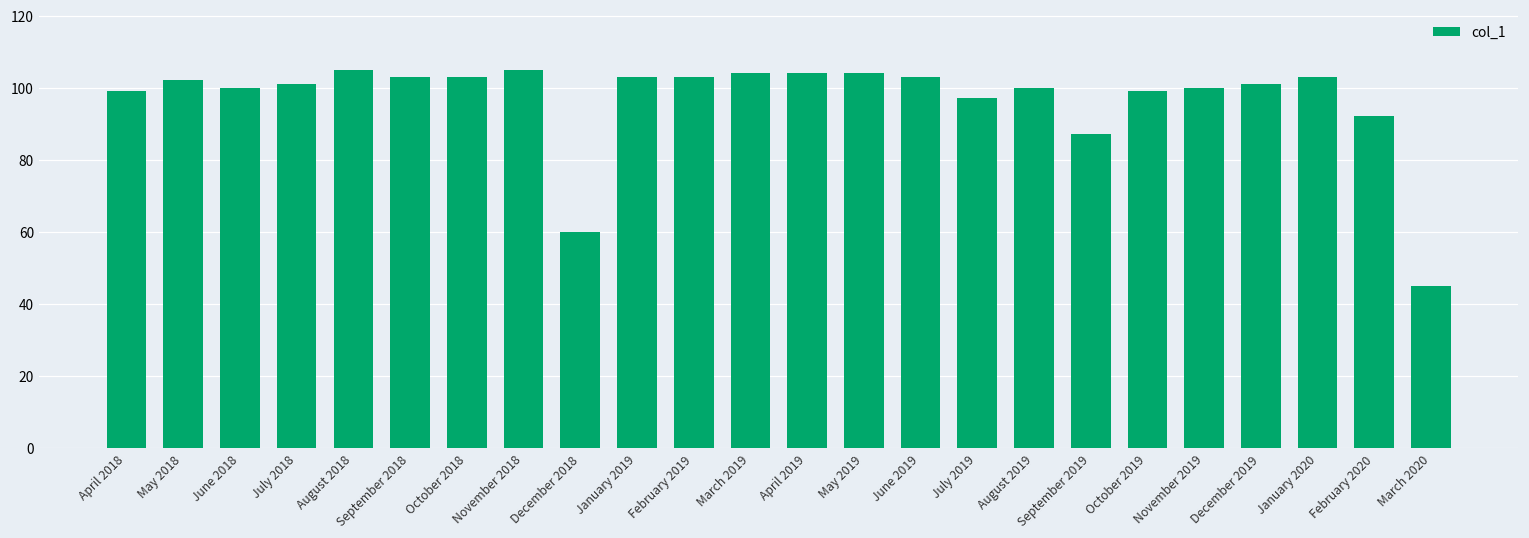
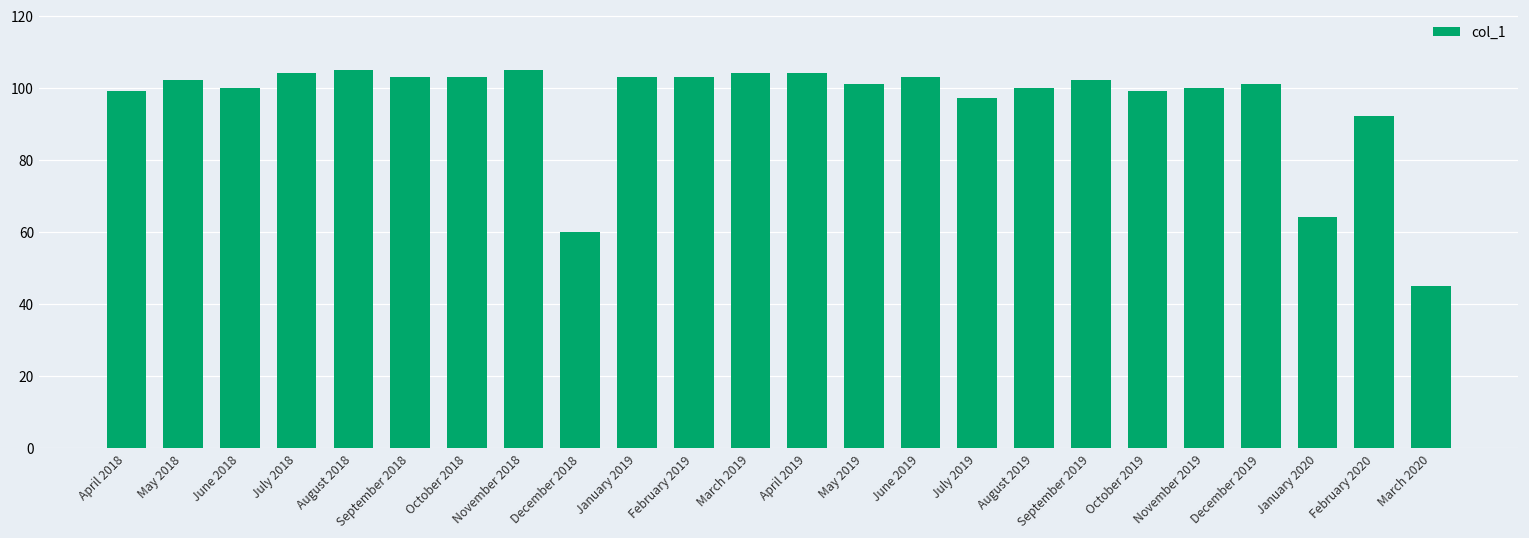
July 2018: 101 -> 104
May 2019: 104 -> 101
September 2019: 87 -> 102
January 2020: 103 -> 64
